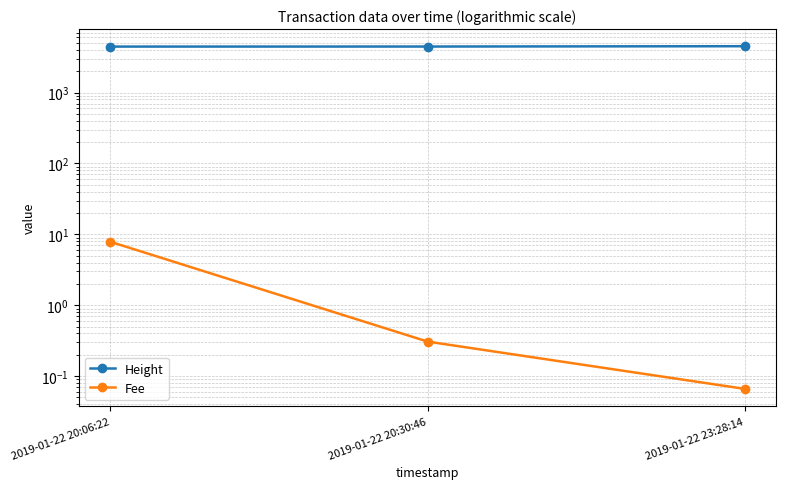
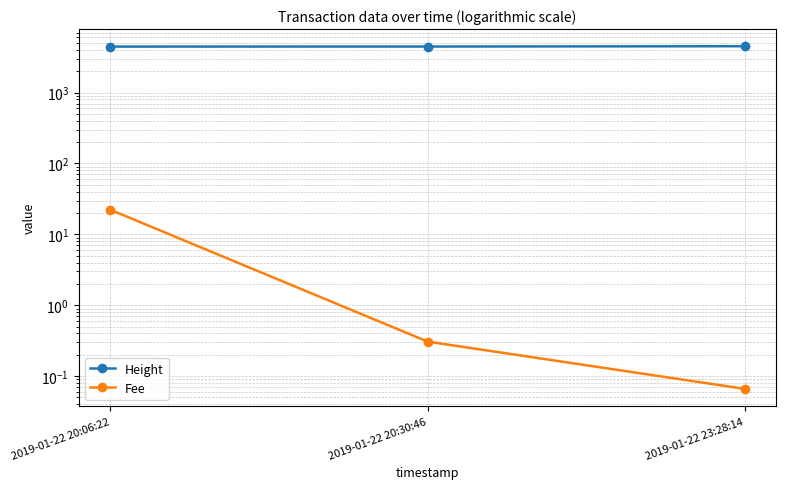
Fee, 2019-01-22 20:06:22: 8 -> 22
